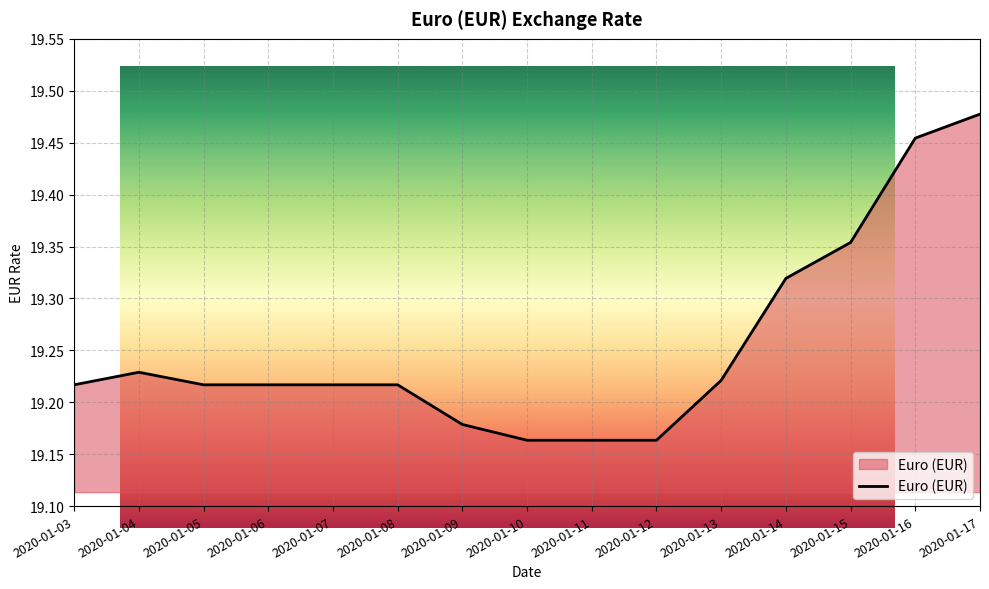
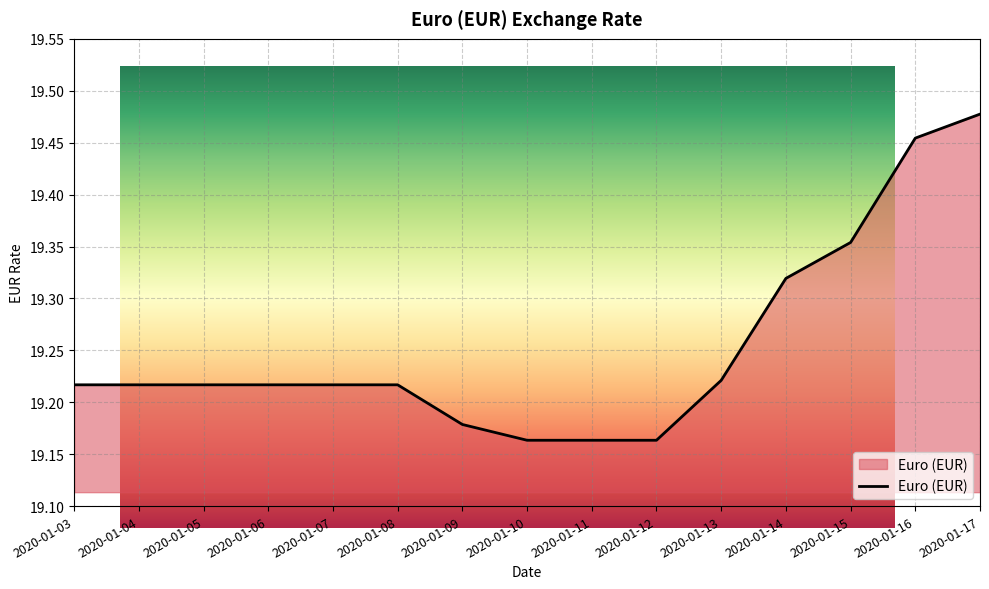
Euro (EUR) Exchange Rate, 2020-01-04: 19.229 -> 19.217
